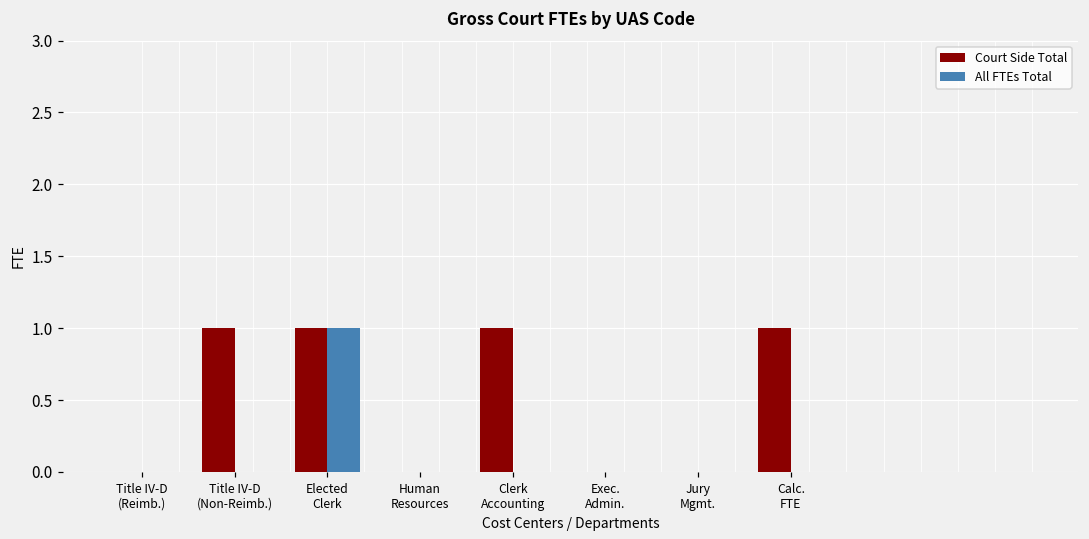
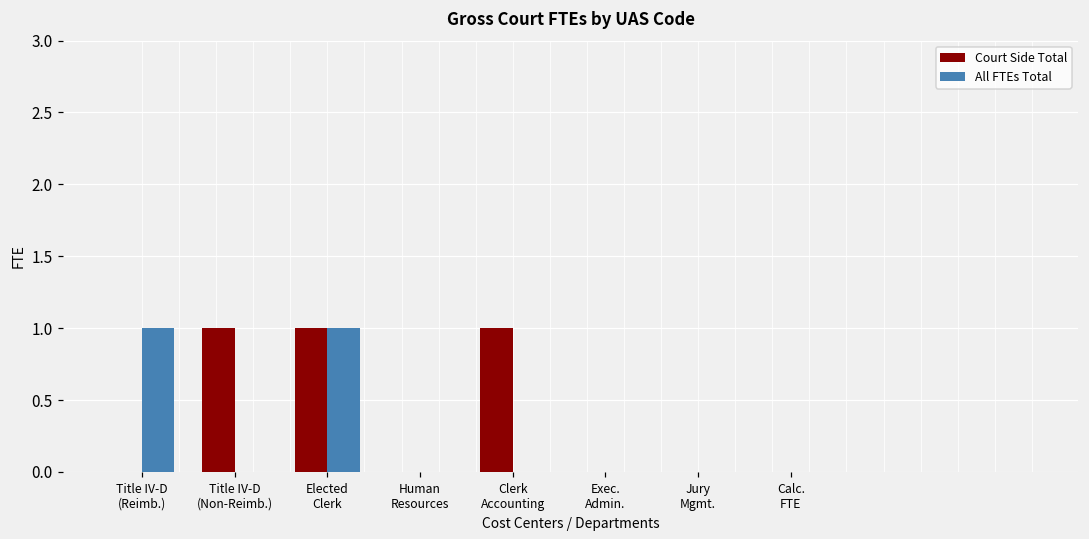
All FTEs Total, Title IV-D (Reimb.): 0 -> 1
Court Side Total, Calc. FTE: 1 -> 0
